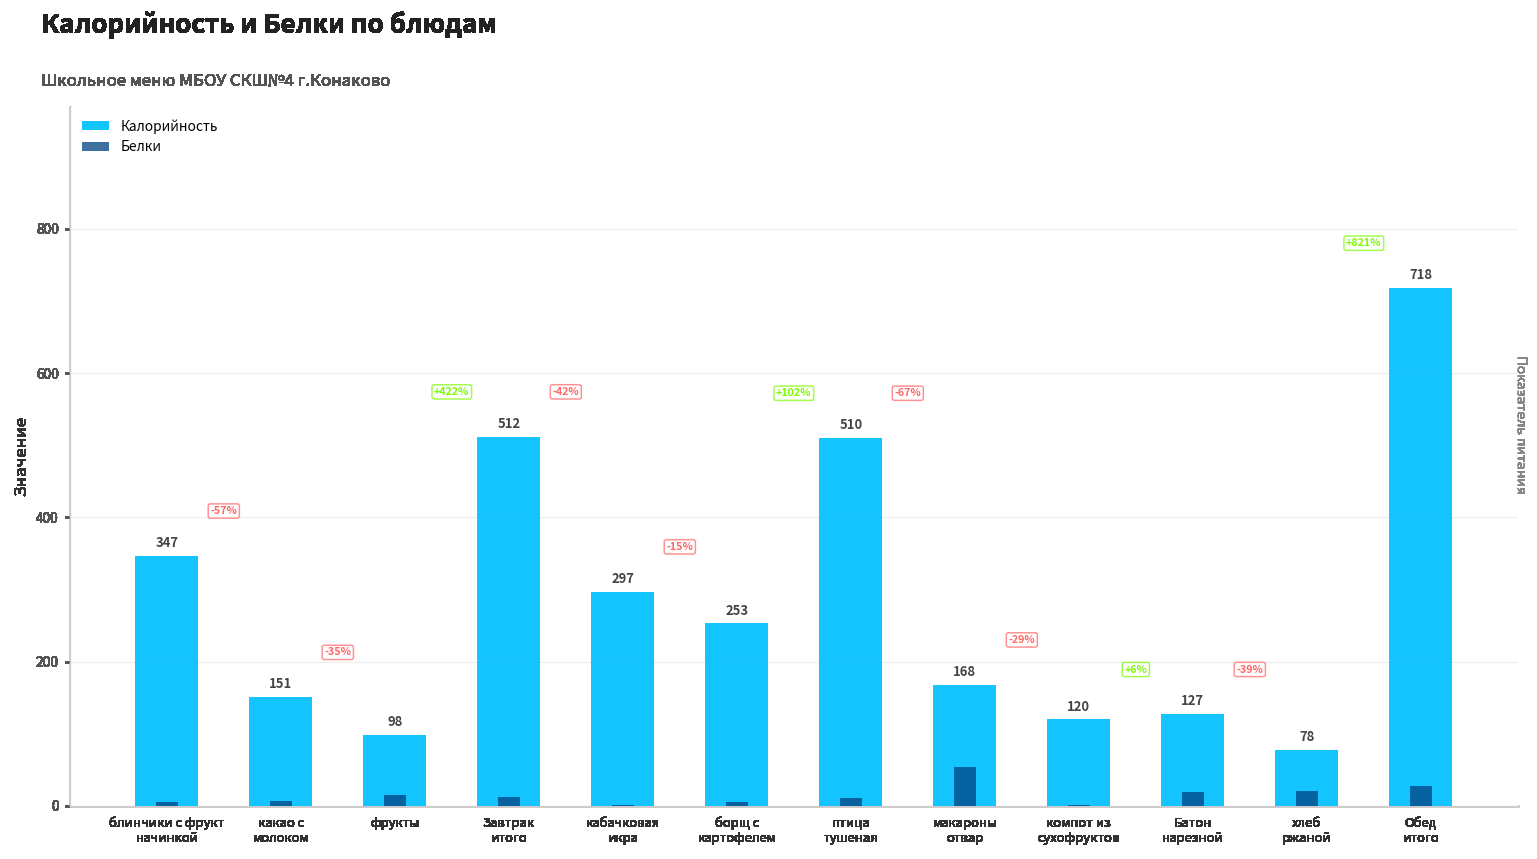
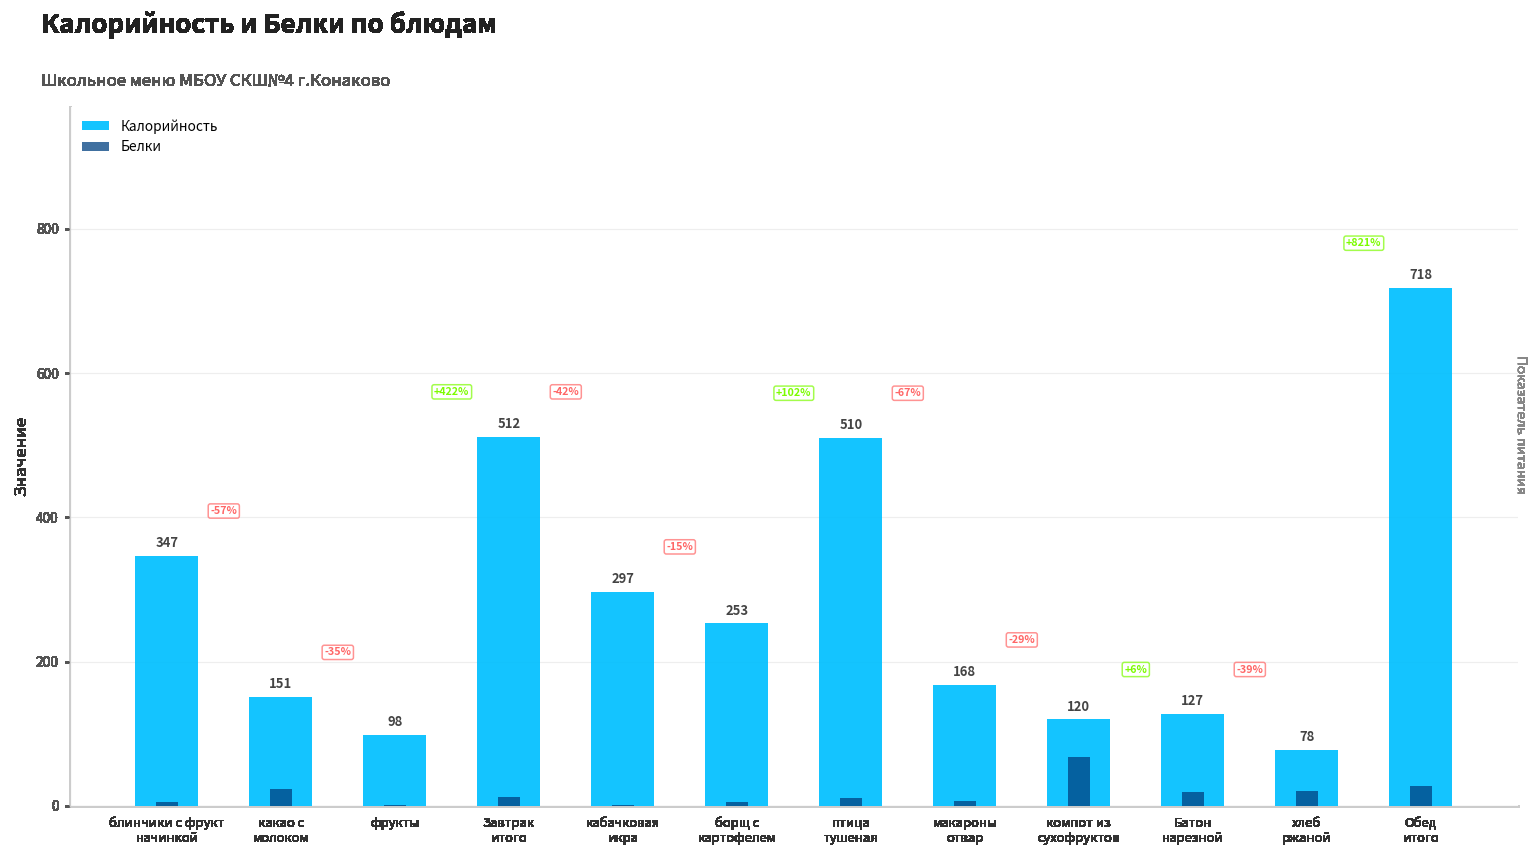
Белки, какао с молоком: 10 -> 20
Белки, фрукты: 20 -> 0
Белки, макароны отвар: 50 -> 10
Белки, компот из сухофруктов: 0 -> 70
